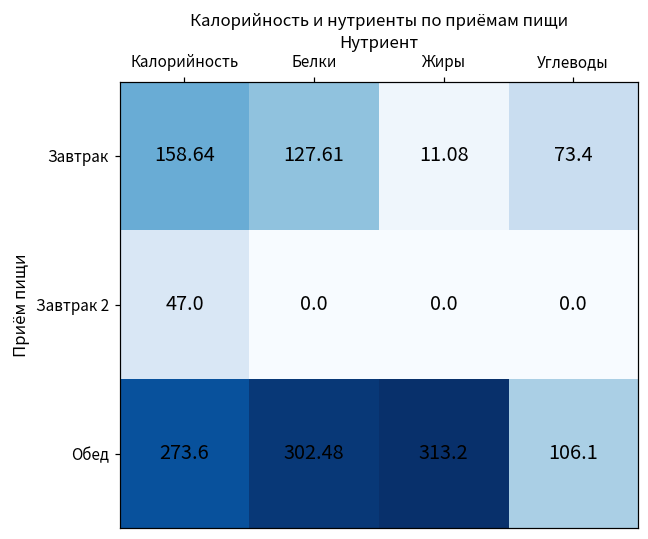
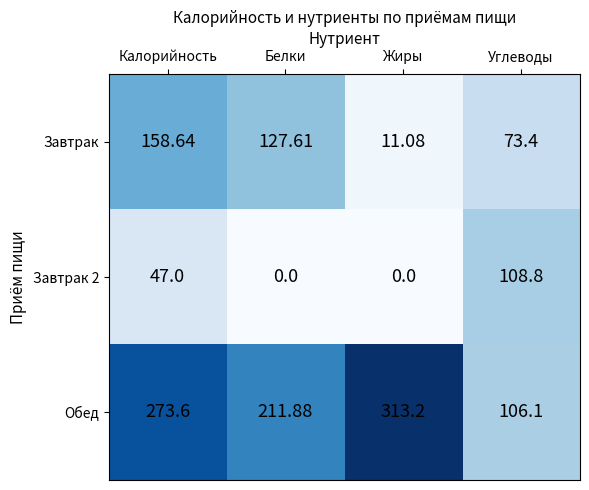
Завтрак 2, Углеводы: 0.0 -> 108.8
Обед, Белки: 302.48 -> 211.88
